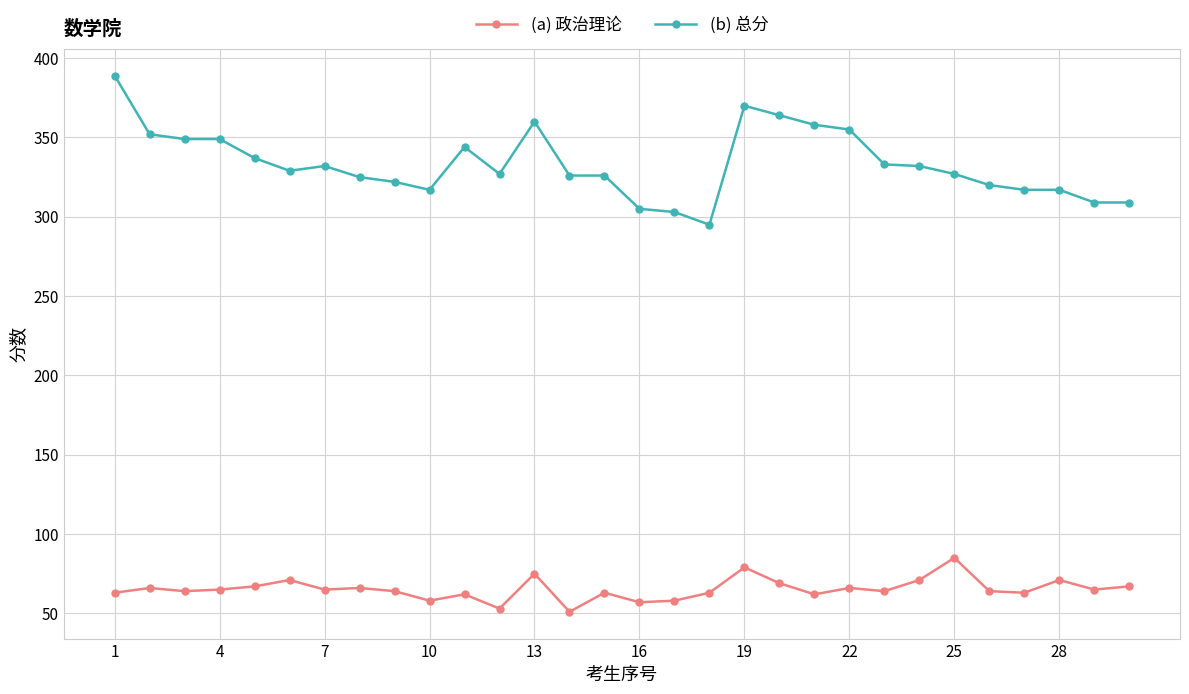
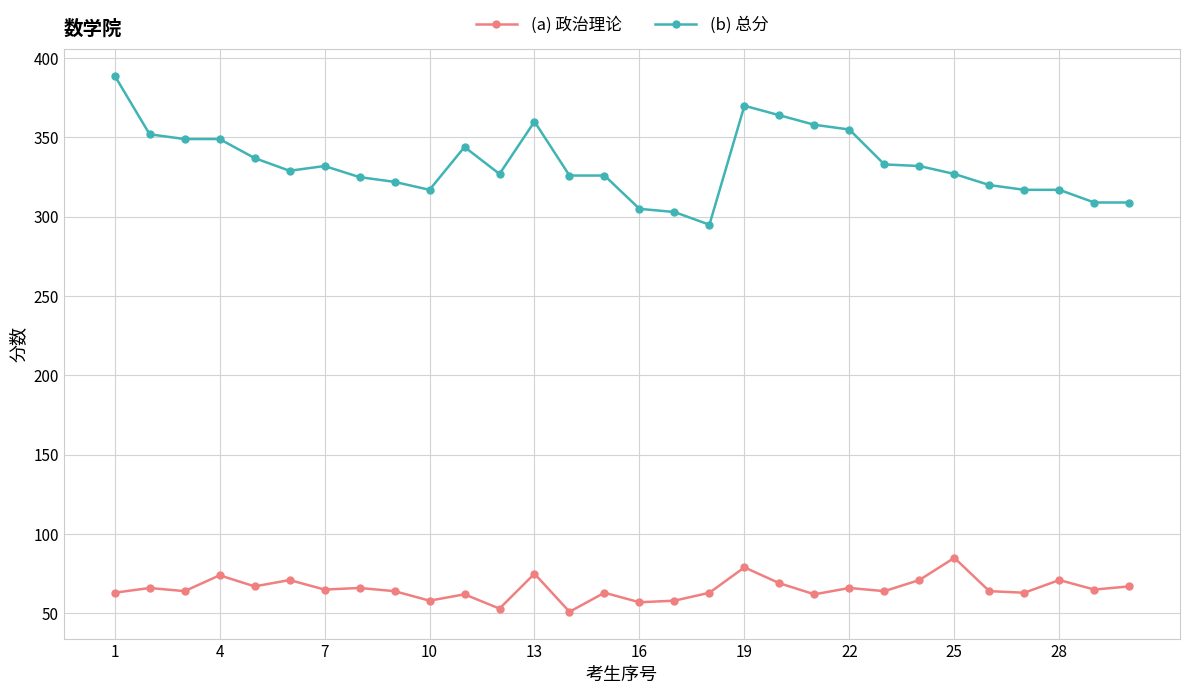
(a) 政治理论, 4: 65 -> 74
